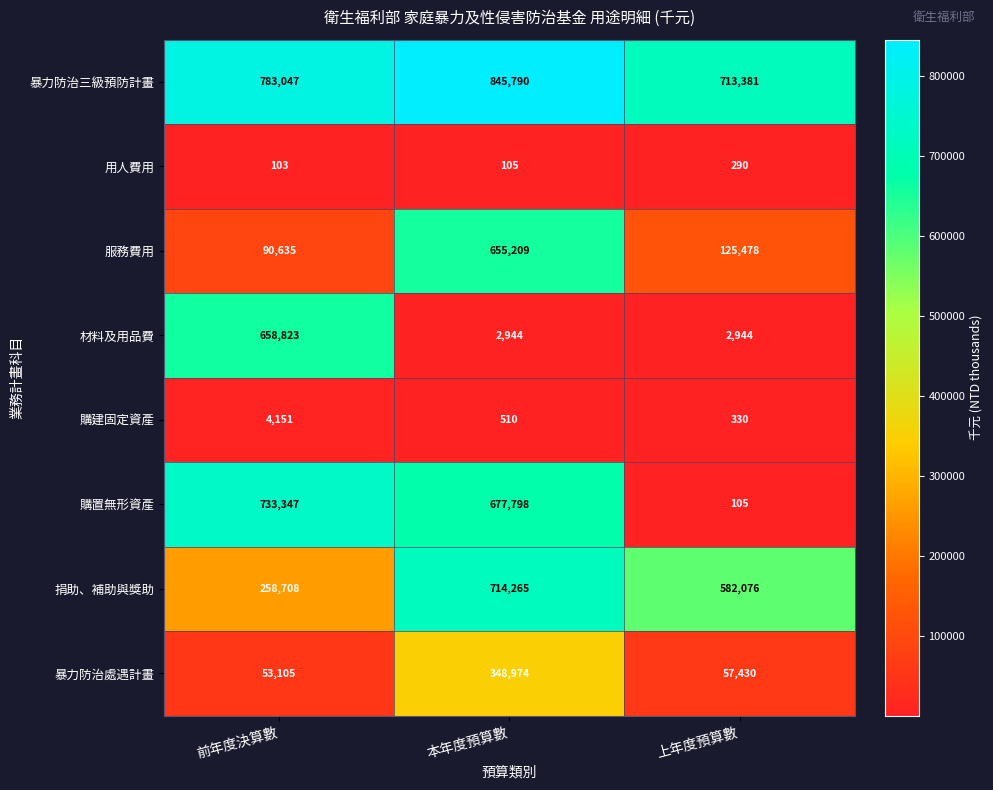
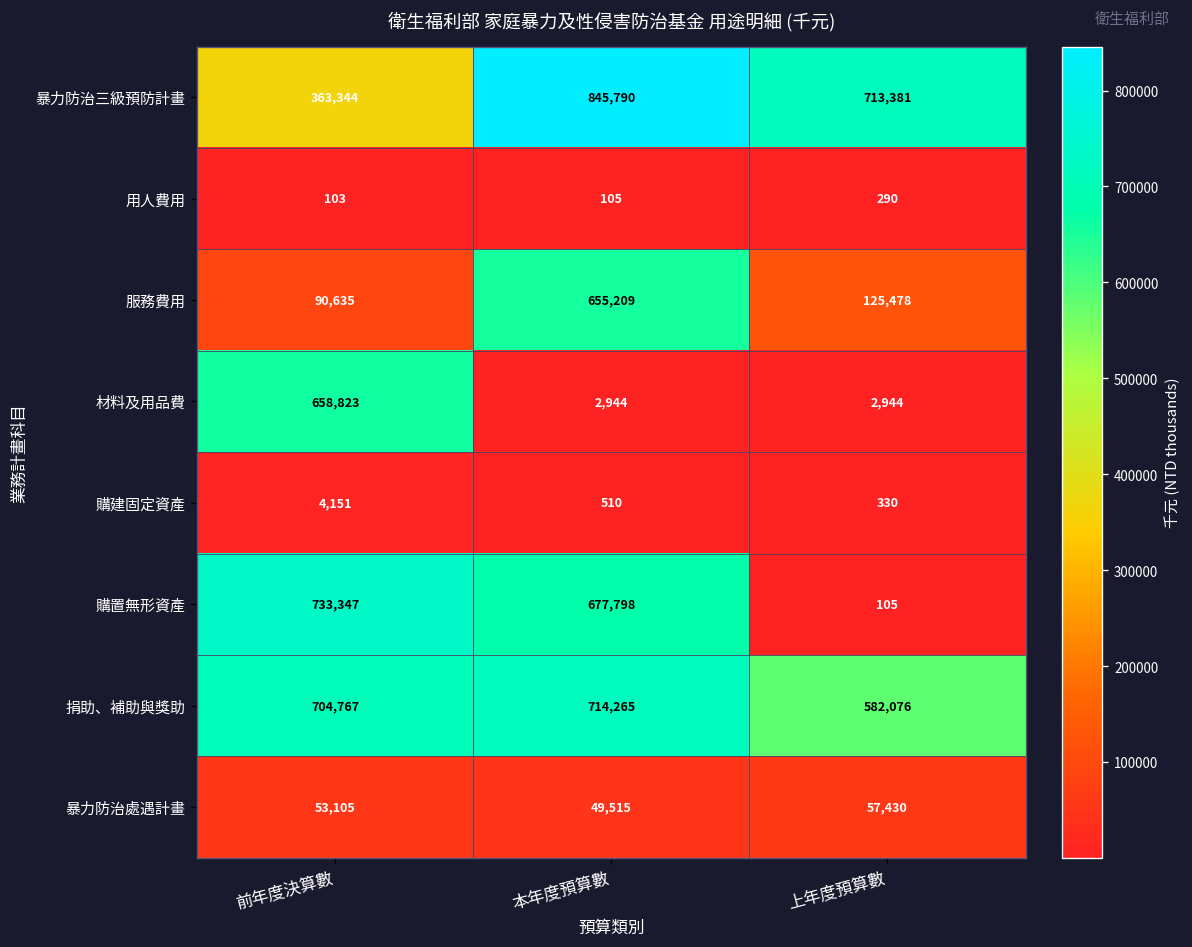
暴力防治三級預防計畫, 前年度決算數: 783,047 -> 363,344
捐助、補助與獎助, 前年度決算數: 258,708 -> 704,767
暴力防治處遇計畫, 本年度預算數: 348,974 -> 49,515
